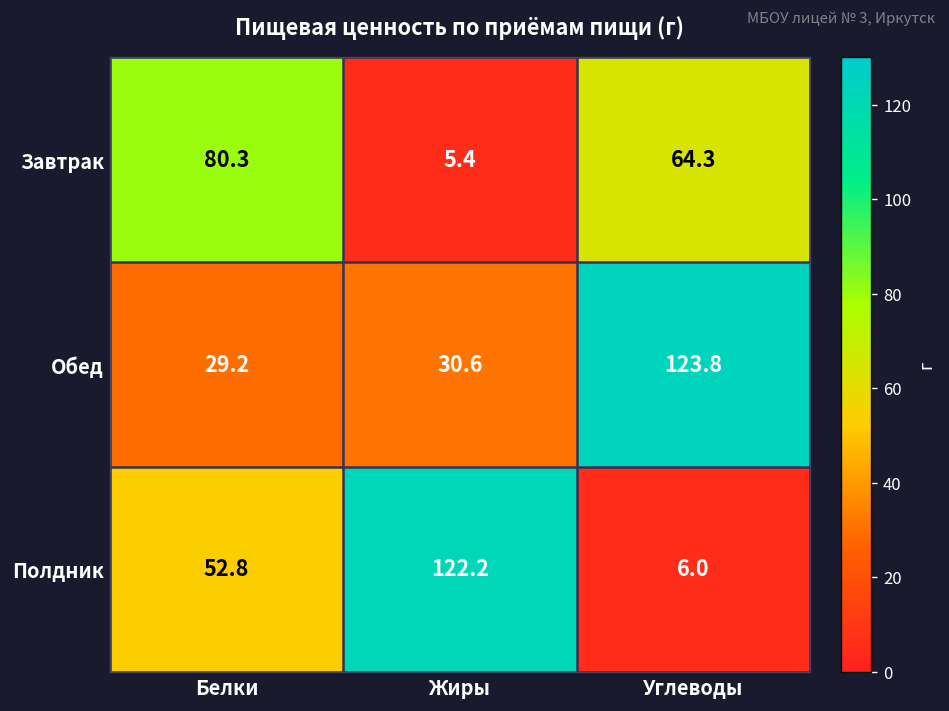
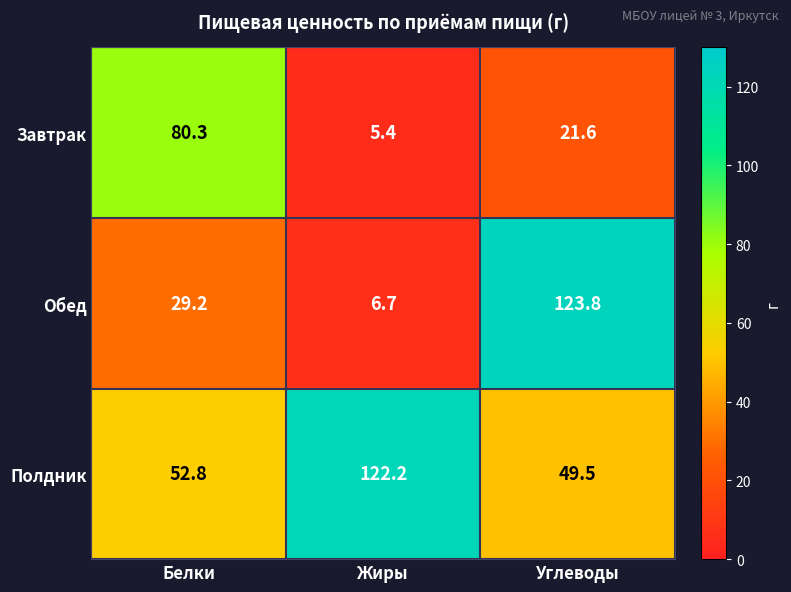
Завтрак, Углеводы: 64.3 -> 21.6
Обед, Жиры: 30.6 -> 6.7
Полдник, Углеводы: 6.0 -> 49.5
